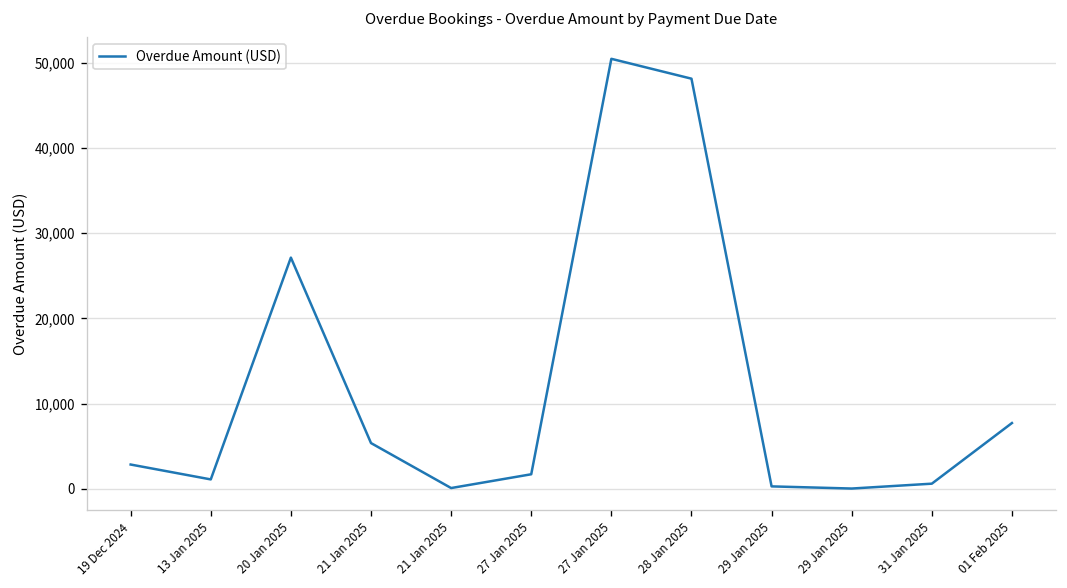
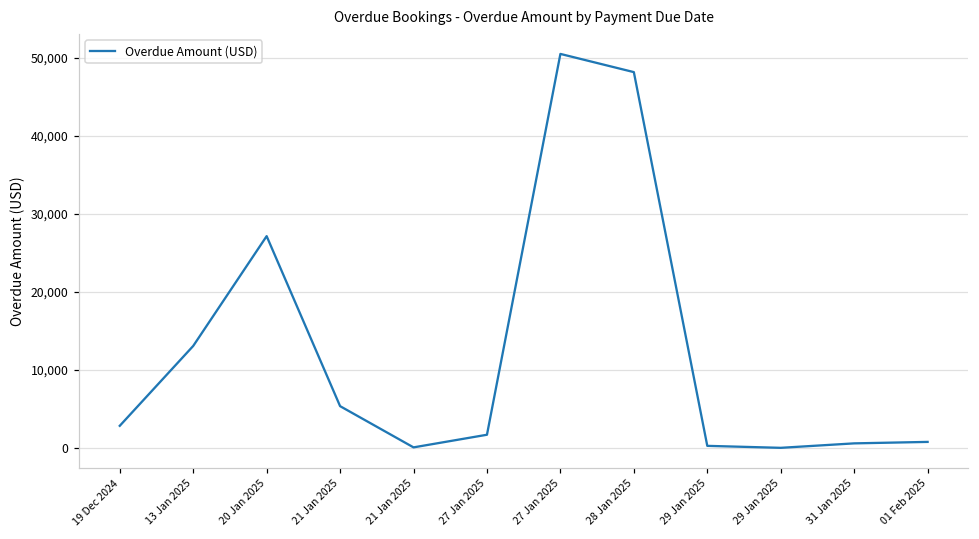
13 Jan 2025: 1,000 -> 13,000
01 Feb 2025: 8,000 -> 1,000
